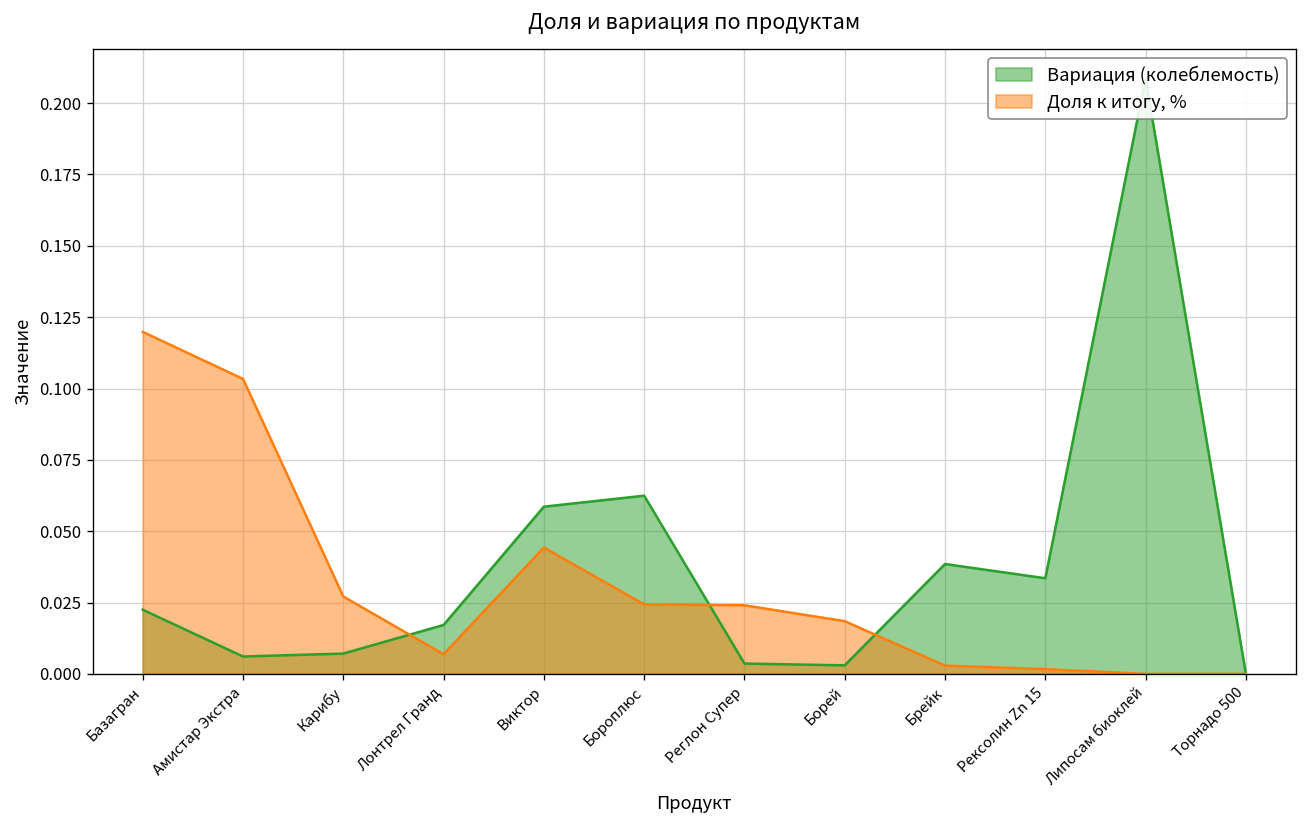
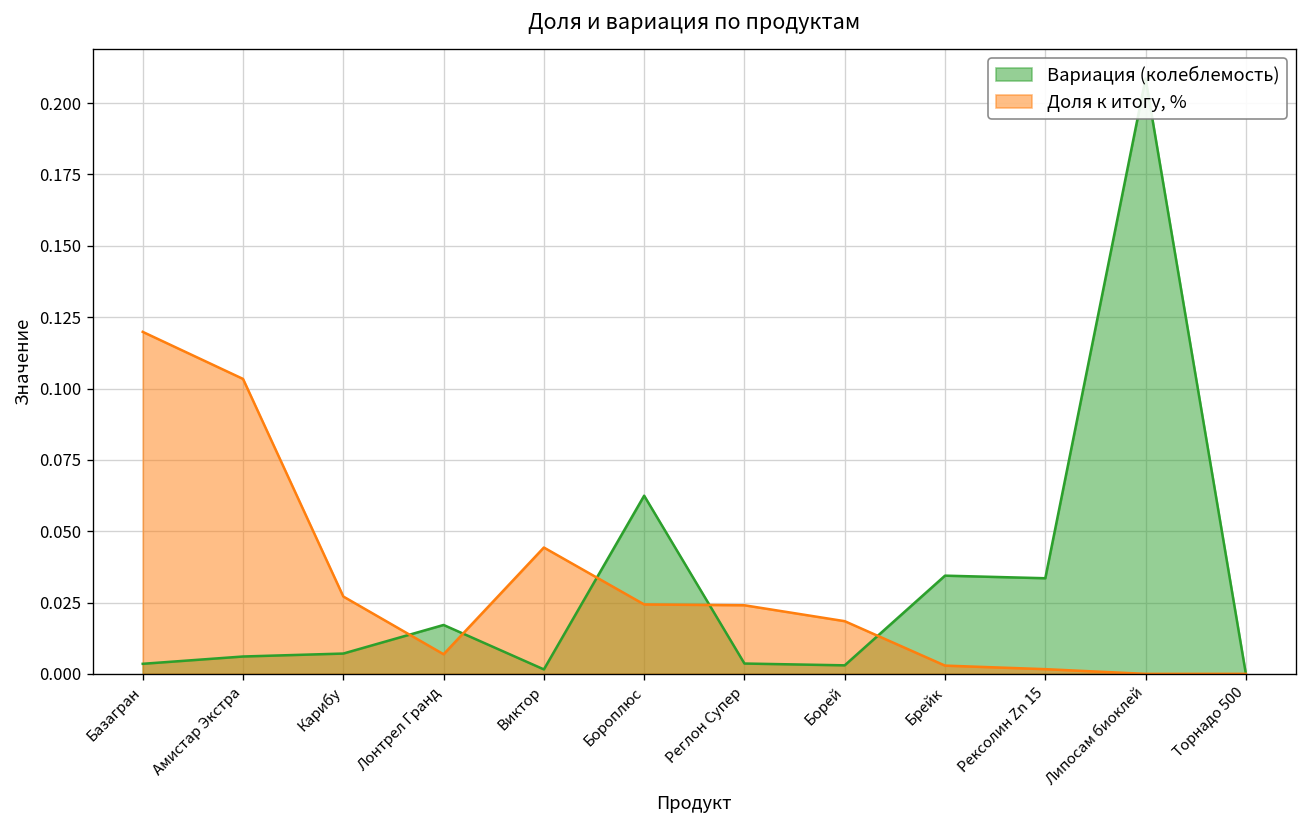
Вариация (колеблемость), Базагран: 0.022 -> 0.004
Вариация (колеблемость), Виктор: 0.059 -> 0.002
Вариация (колеблемость), Брейк: 0.038 -> 0.034
